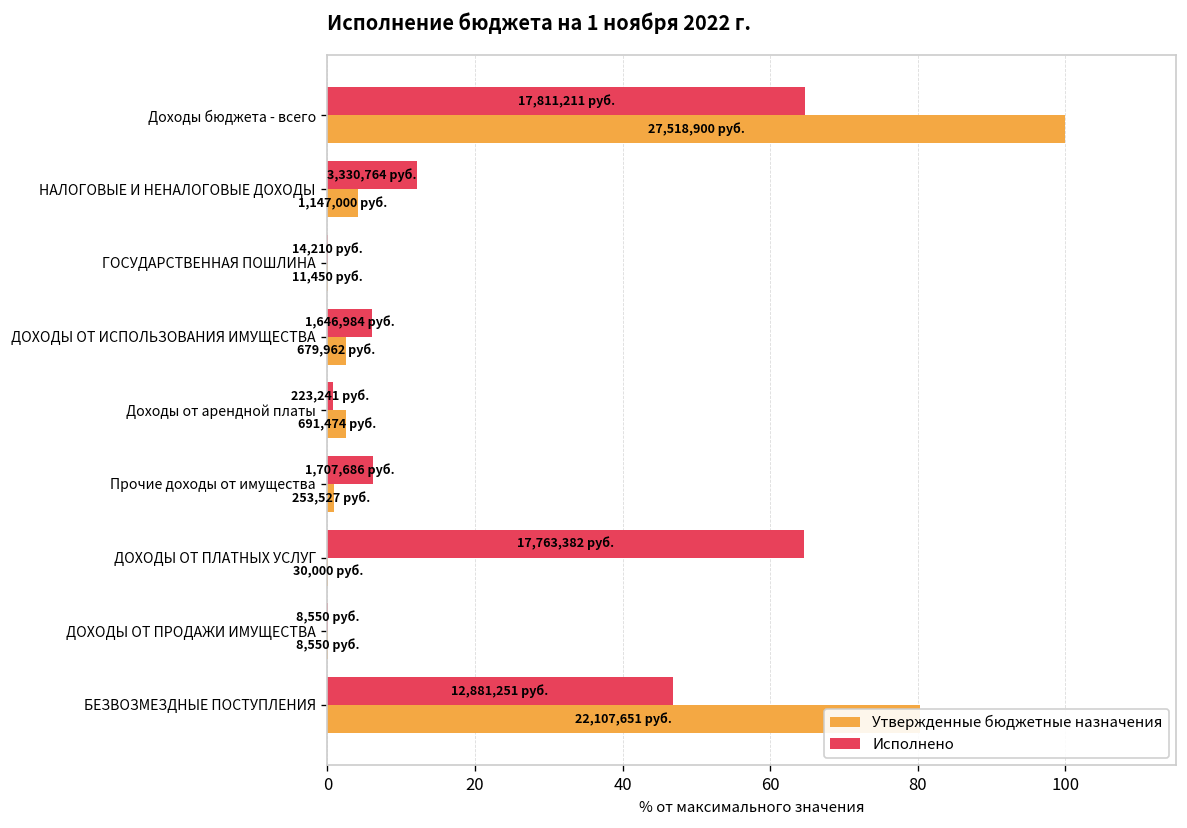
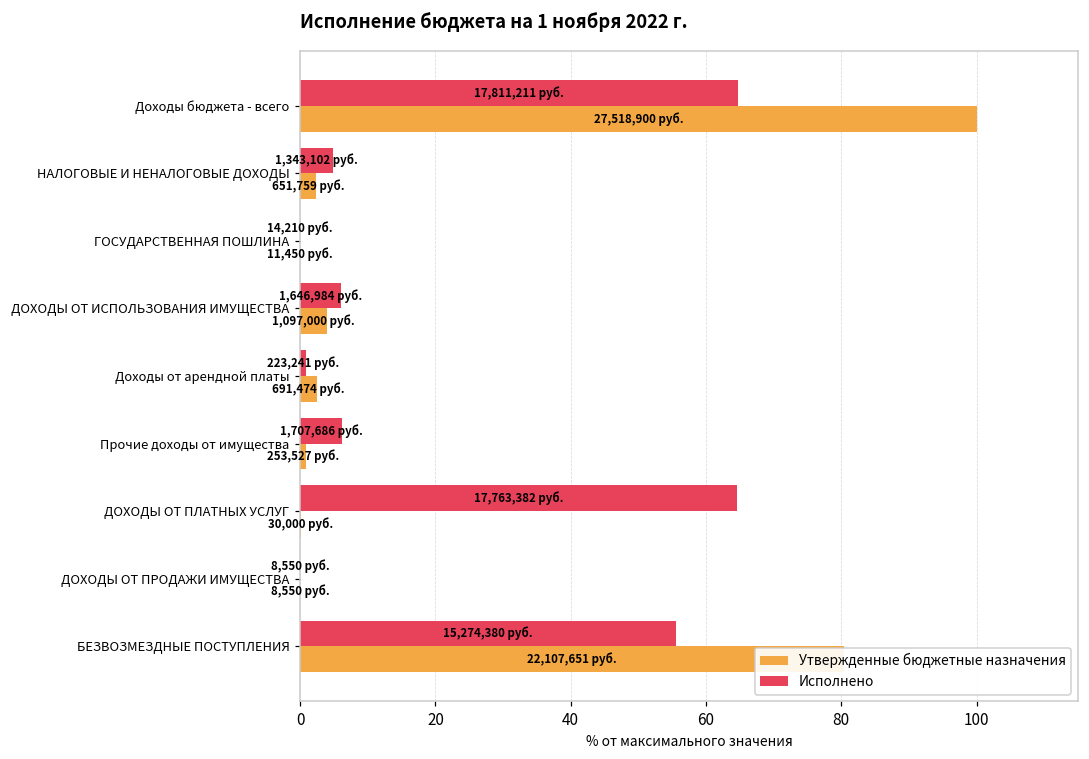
Исполнено, НАЛОГОВЫЕ И НЕНАЛОГОВЫЕ ДОХОДЫ: 3,330,764 -> 1,343,102
Утвержденные бюджетные назначения, НАЛОГОВЫЕ И НЕНАЛОГОВЫЕ ДОХОДЫ: 1,147,000 -> 651,759
Утвержденные бюджетные назначения, ДОХОДЫ ОТ ИСПОЛЬЗОВАНИЯ ИМУЩЕСТВА: 679,962 -> 1,097,000
Исполнено, БЕЗВОЗМЕЗДНЫЕ ПОСТУПЛЕНИЯ: 12,881,251 -> 15,274,380
